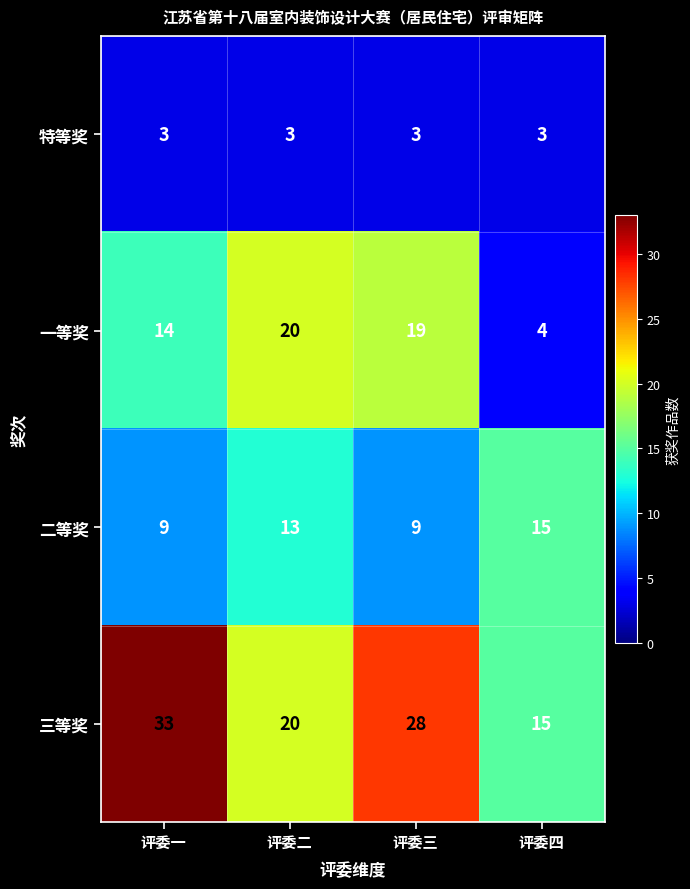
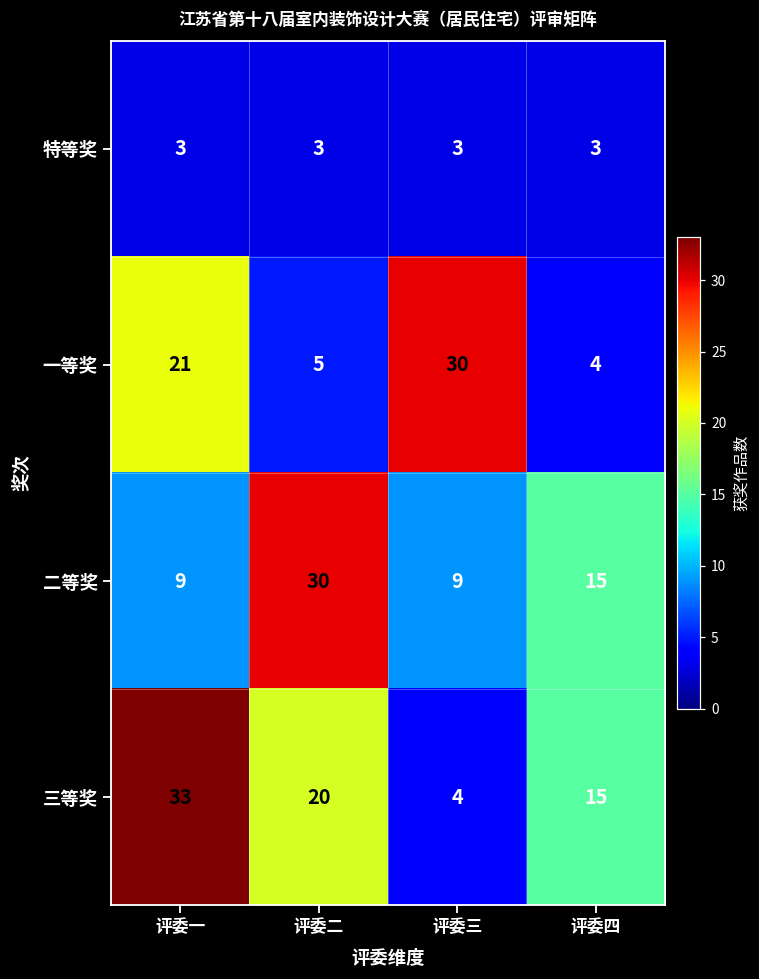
一等奖, 评委一: 14 -> 21
一等奖, 评委二: 20 -> 5
一等奖, 评委三: 19 -> 30
二等奖, 评委二: 13 -> 30
三等奖, 评委三: 28 -> 4
